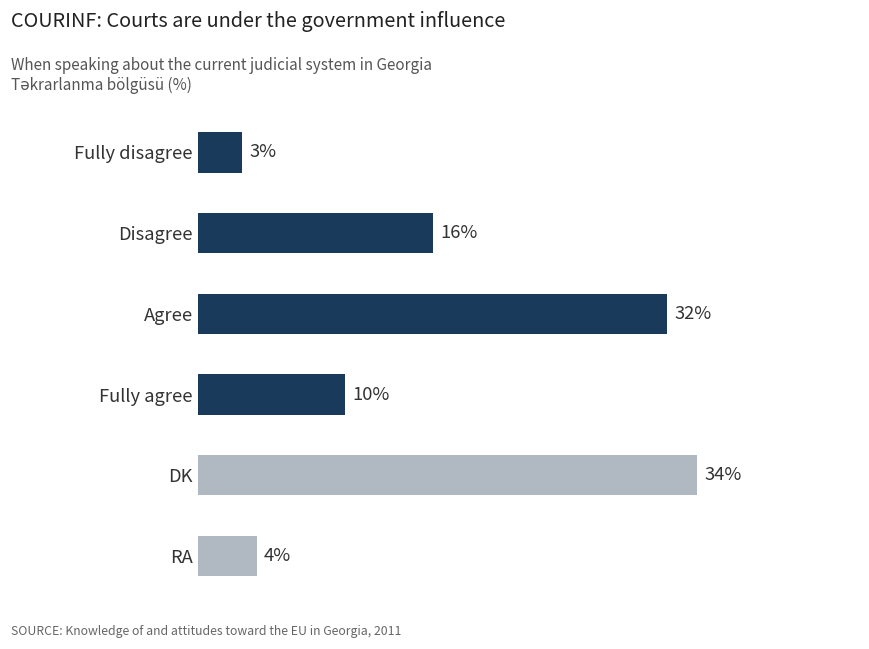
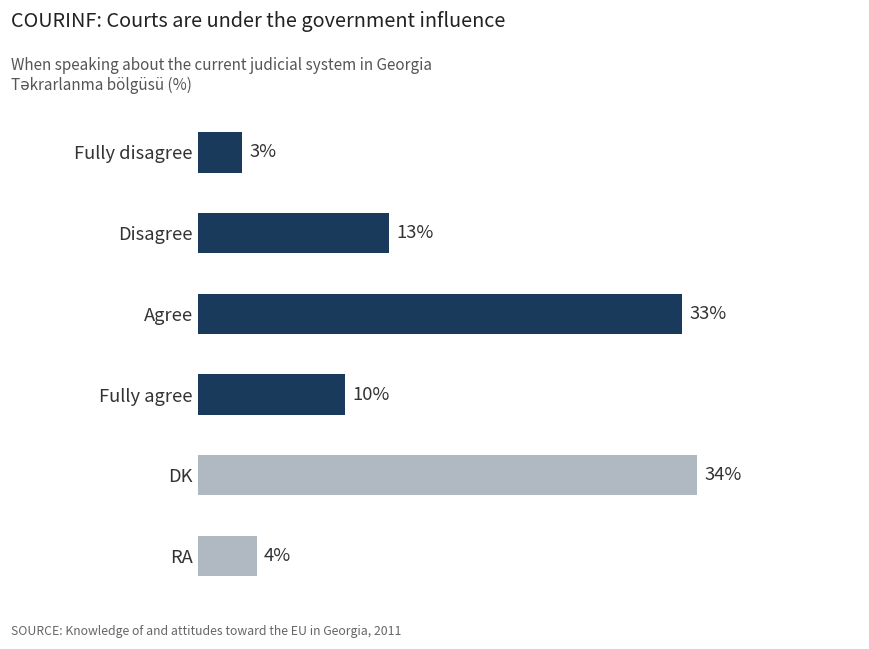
Disagree: 16% -> 13%
Agree: 32% -> 33%
